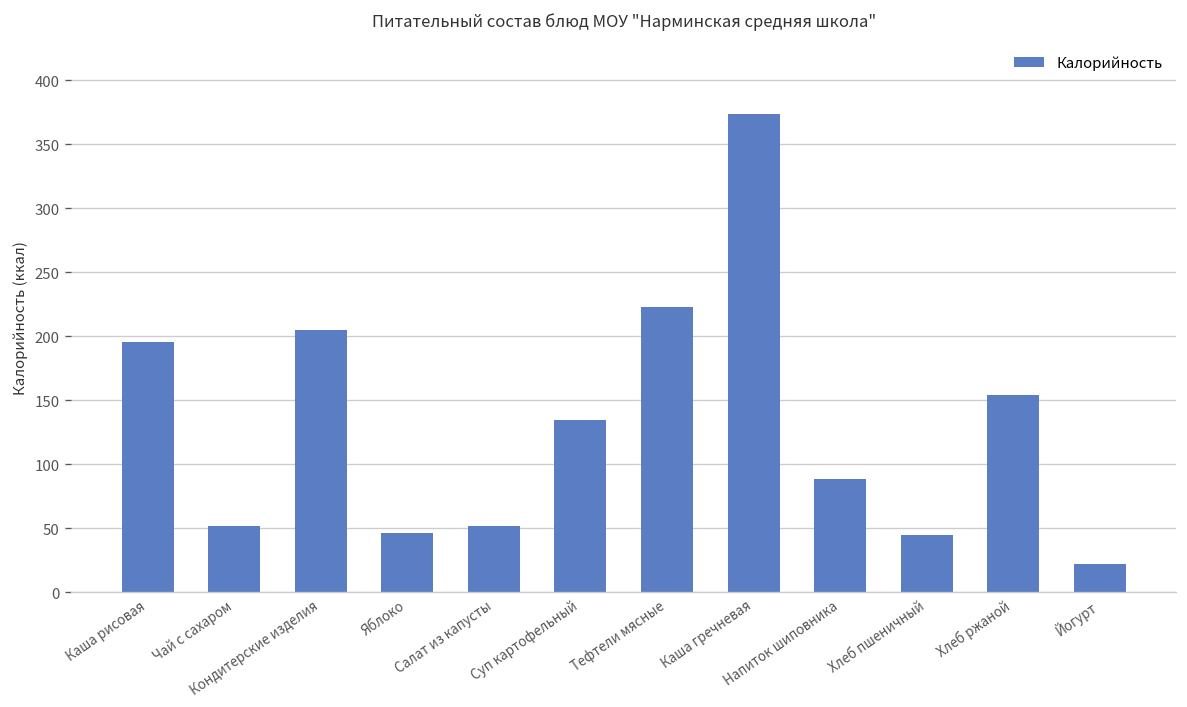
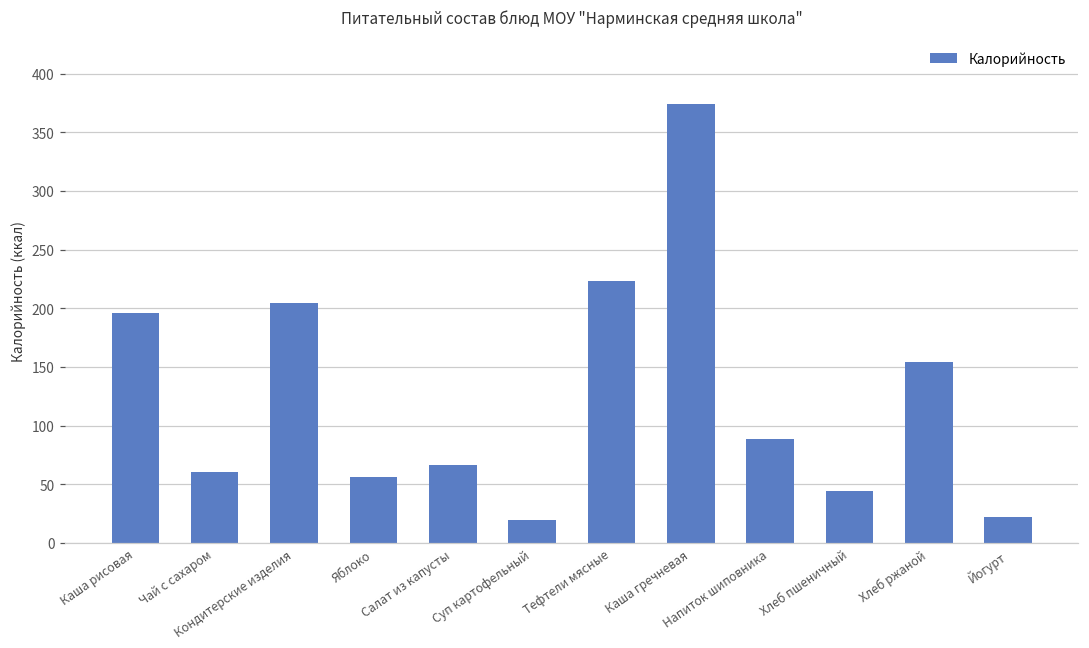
Чай с сахаром: 52 -> 60
Яблоко: 46 -> 56
Салат из капусты: 52 -> 66
Суп картофельный: 135 -> 19
